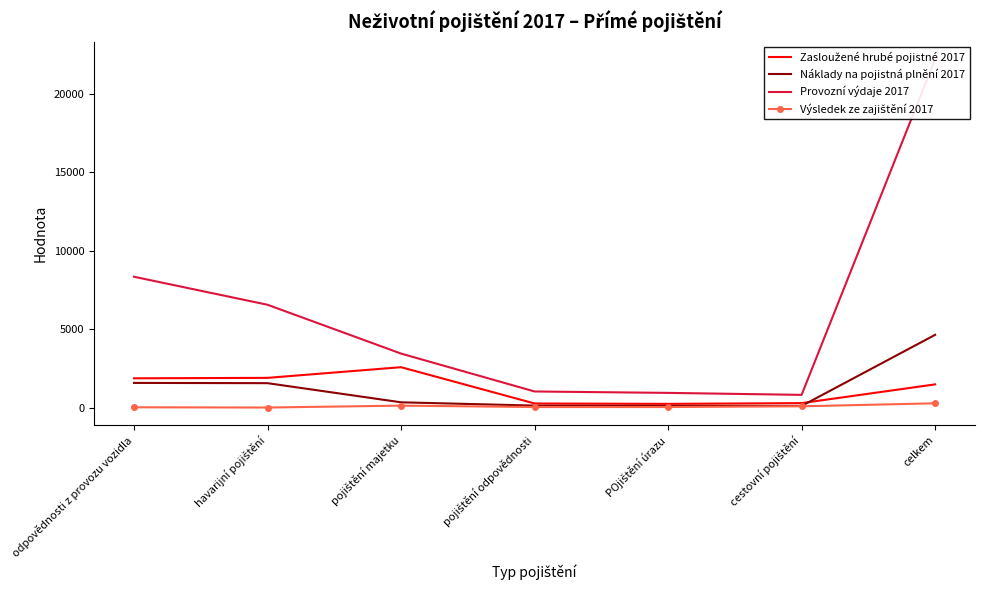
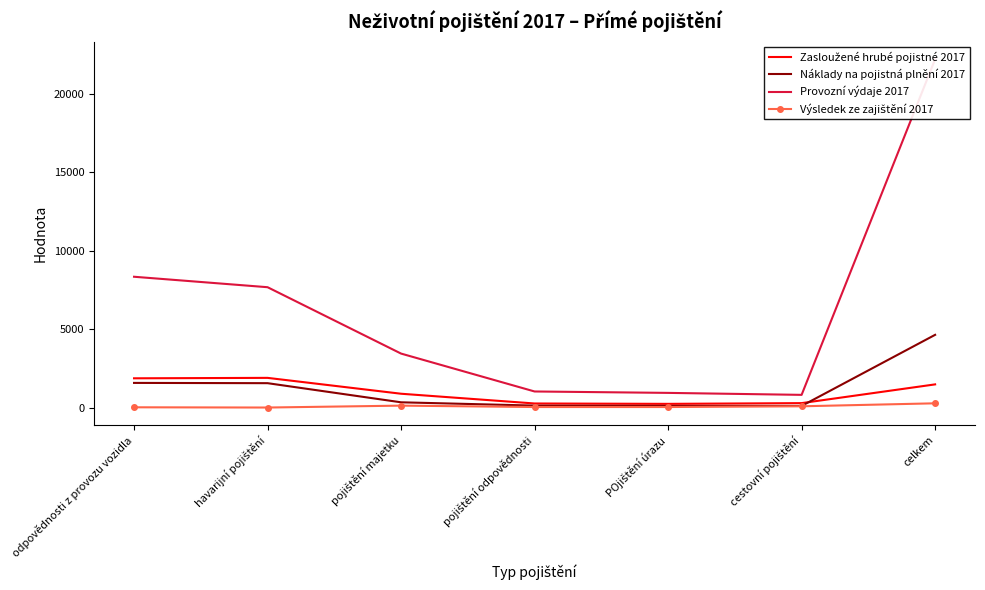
Provozní výdaje 2017, havarijní pojištění: 6500 -> 7700
Zasloužené hrubé pojistné 2017, pojištění majetku: 2600 -> 900
